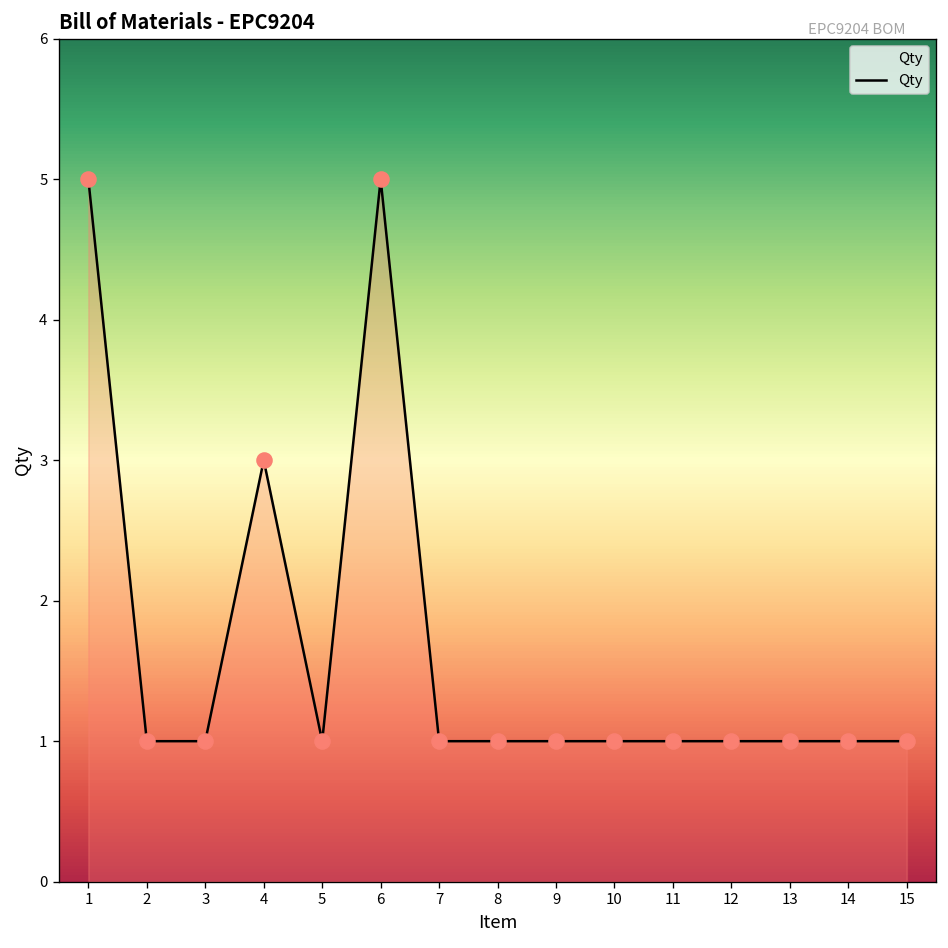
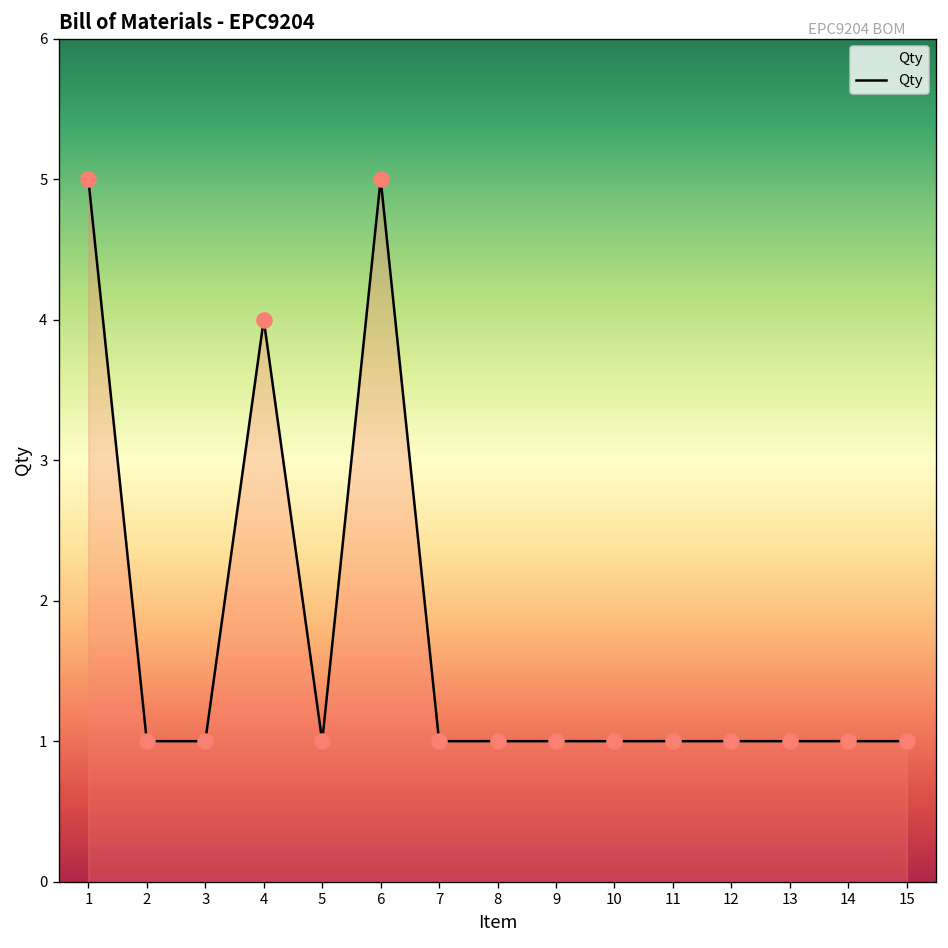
4: 3 -> 4
